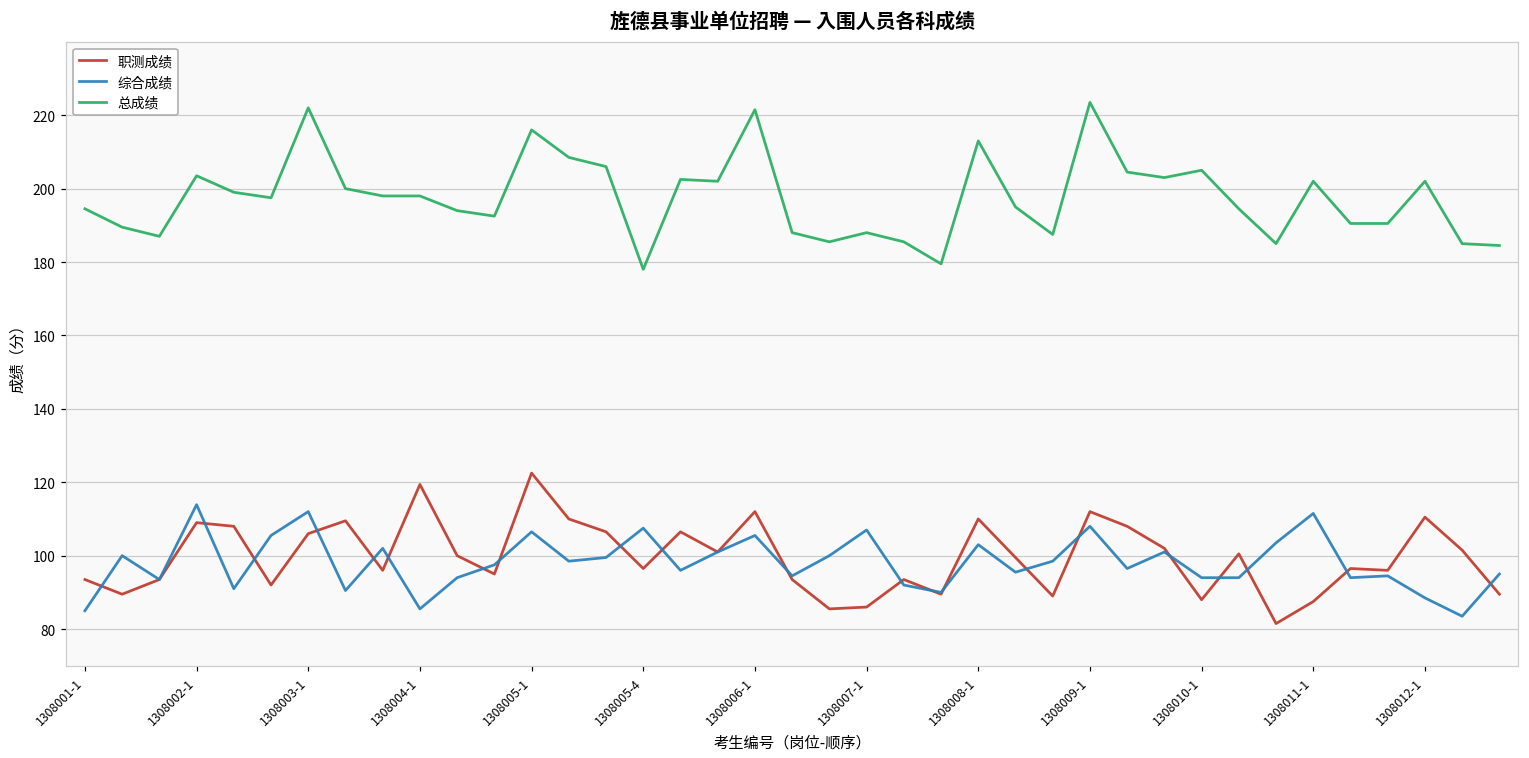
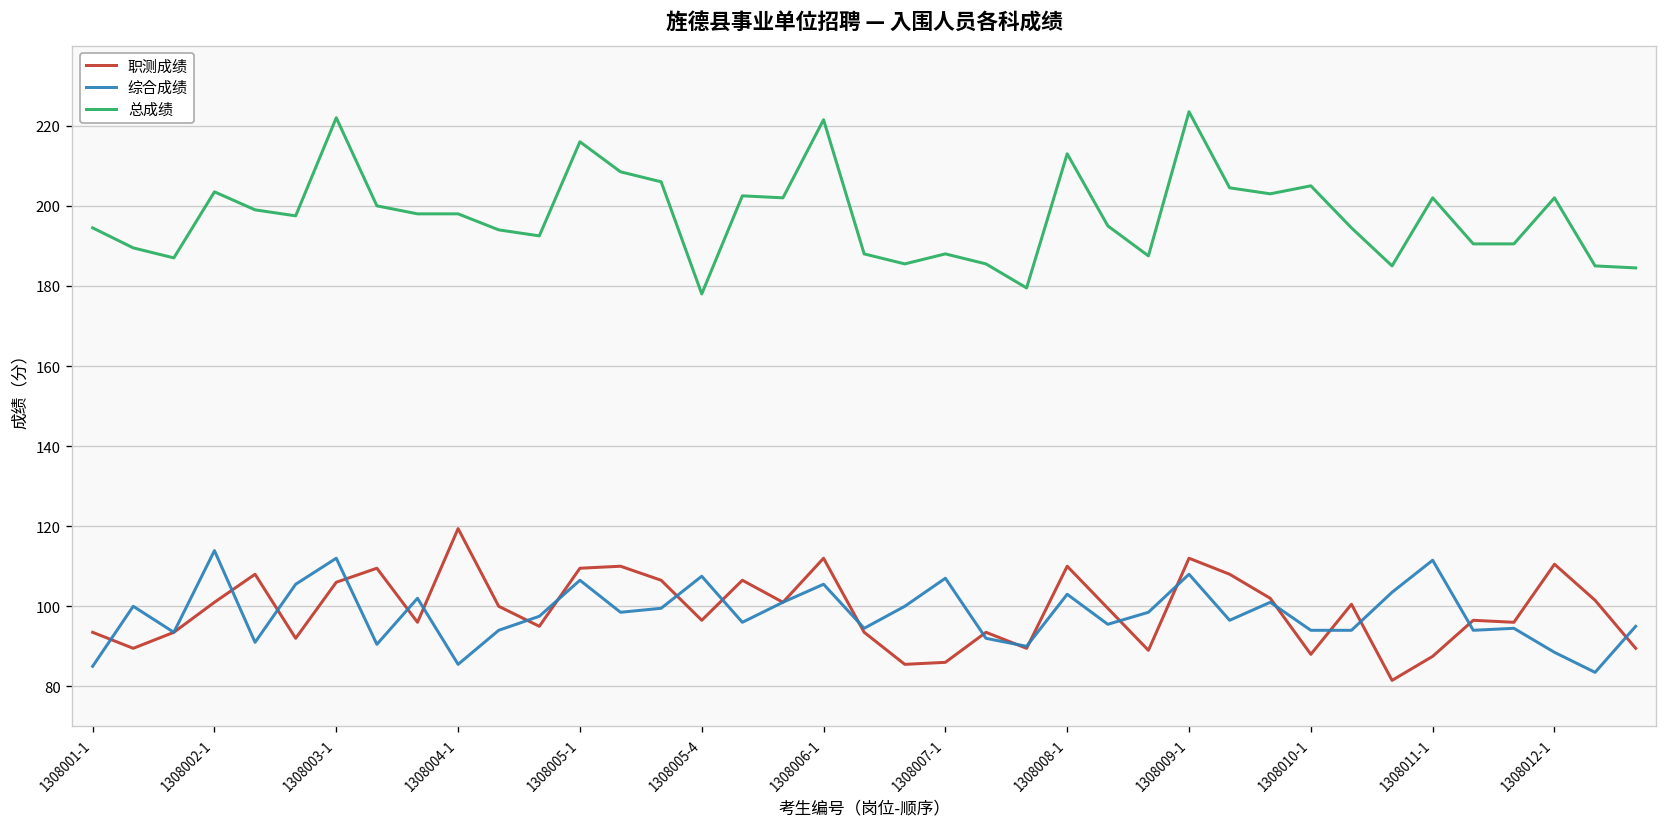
职测成绩, 1308002-1: 109 -> 101
职测成绩, 1308005-1: 123 -> 110
